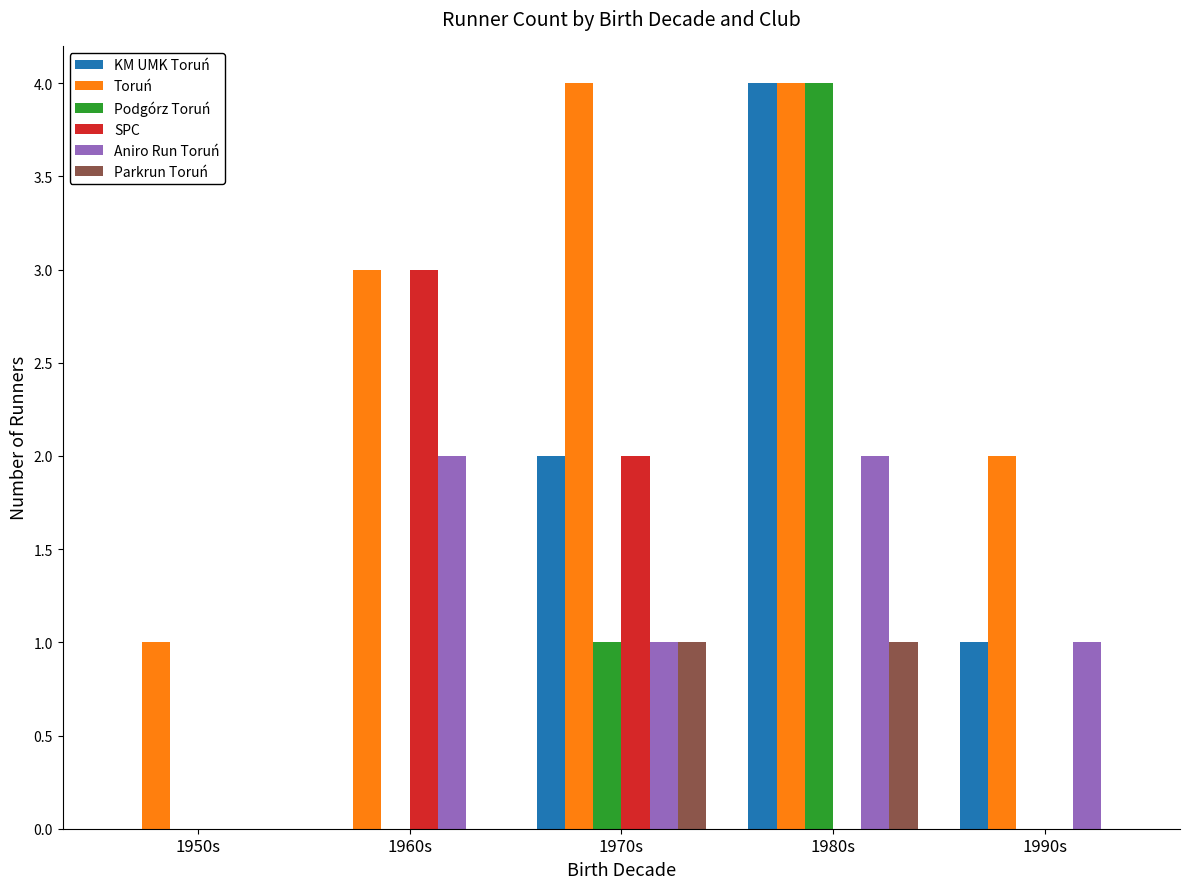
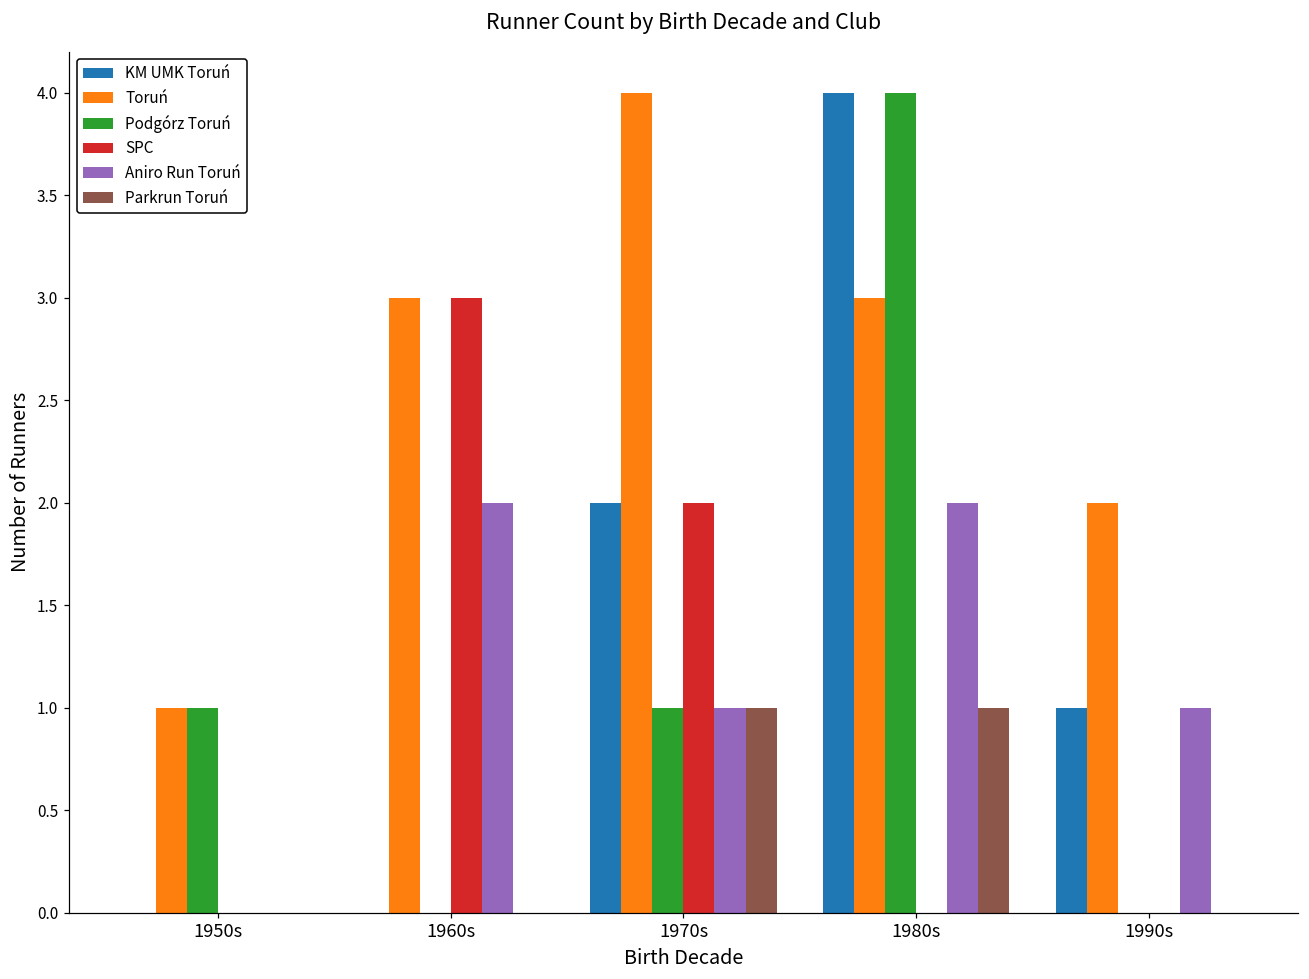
Podgórz Toruń, 1950s: 0 -> 1
Toruń, 1980s: 4 -> 3
